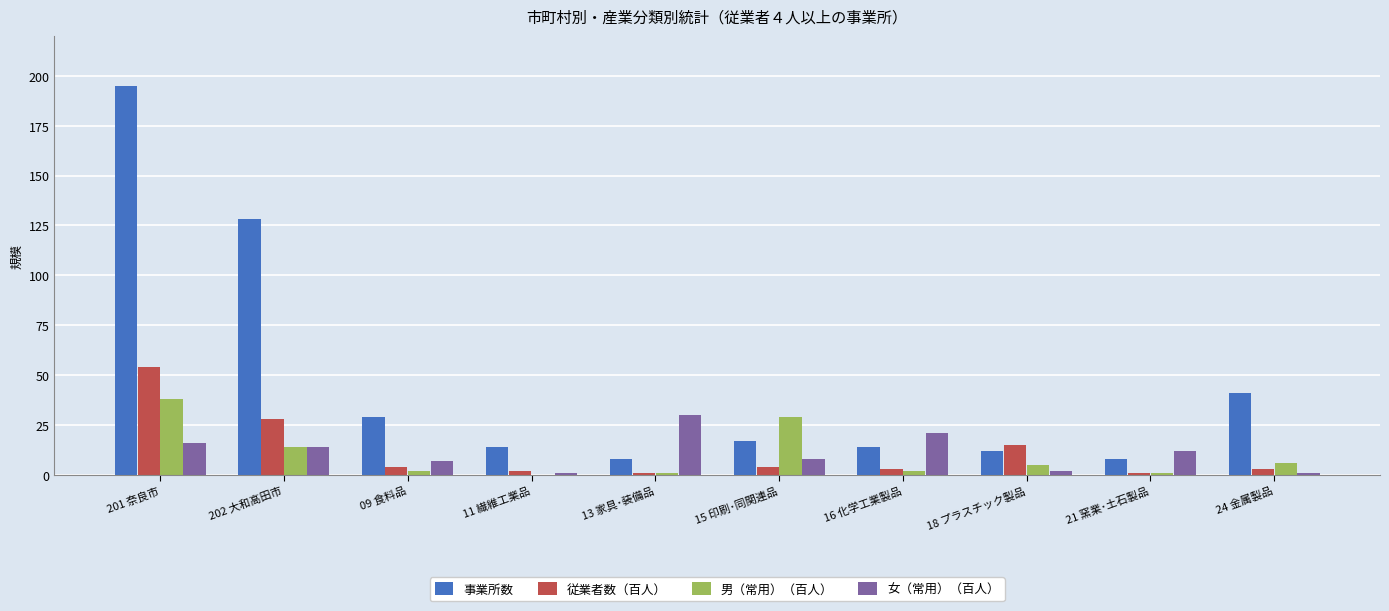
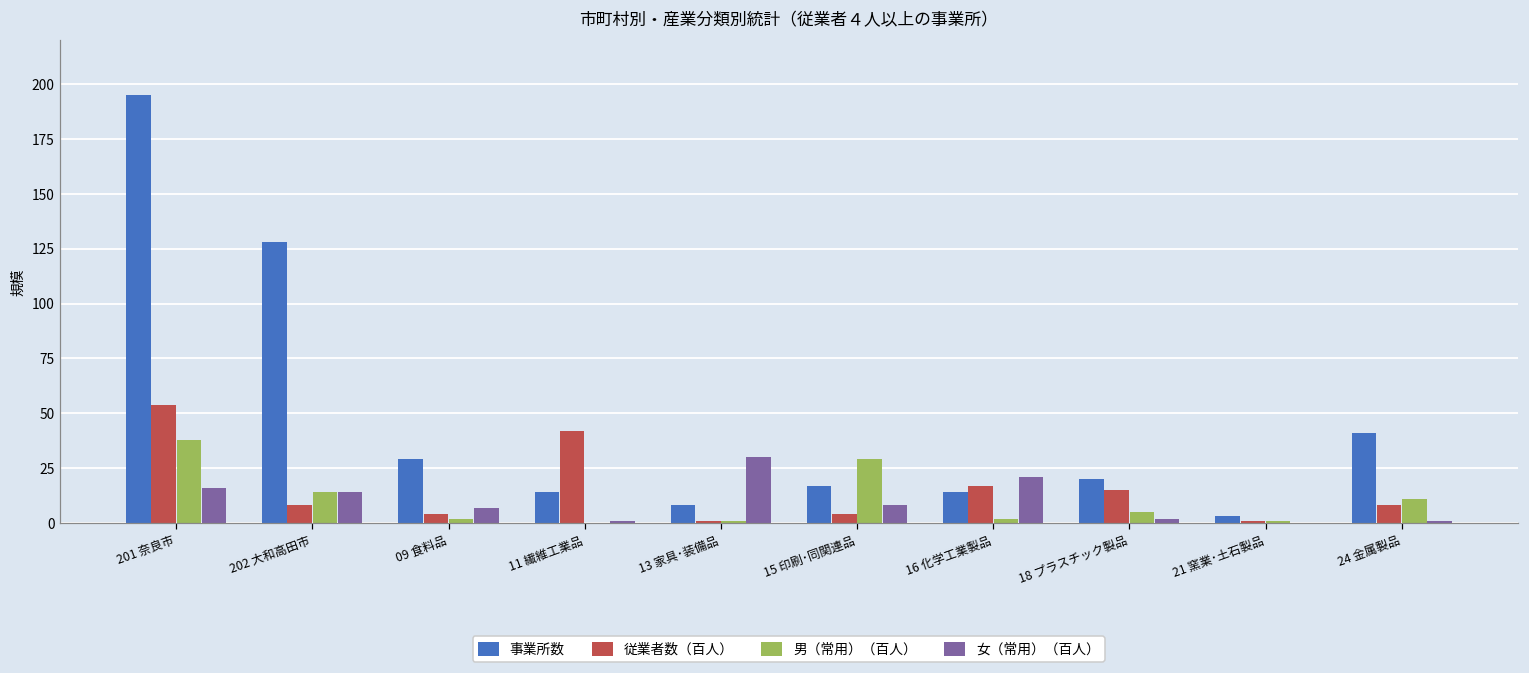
従業者数（百人）, 202 大和高田市: 28 -> 8
従業者数（百人）, 11 繊維工業品: 2 -> 42
従業者数（百人）, 16 化学工業製品: 3 -> 17
事業所数, 18 プラスチック製品: 12 -> 20
事業所数, 21 窯業･土石製品: 8 -> 3
女（常用）（百人）, 21 窯業･土石製品: 12 -> 0
従業者数（百人）, 24 金属製品: 3 -> 8
男（常用）（百人）, 24 金属製品: 6 -> 11
